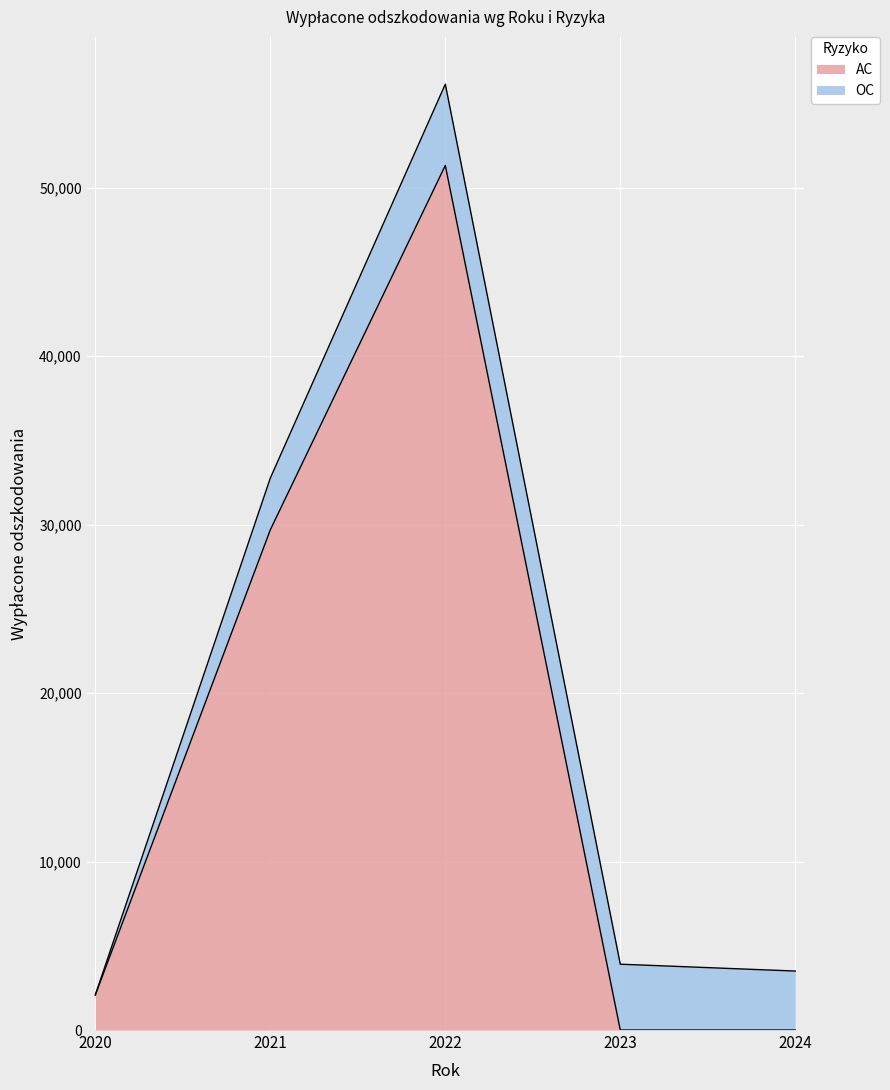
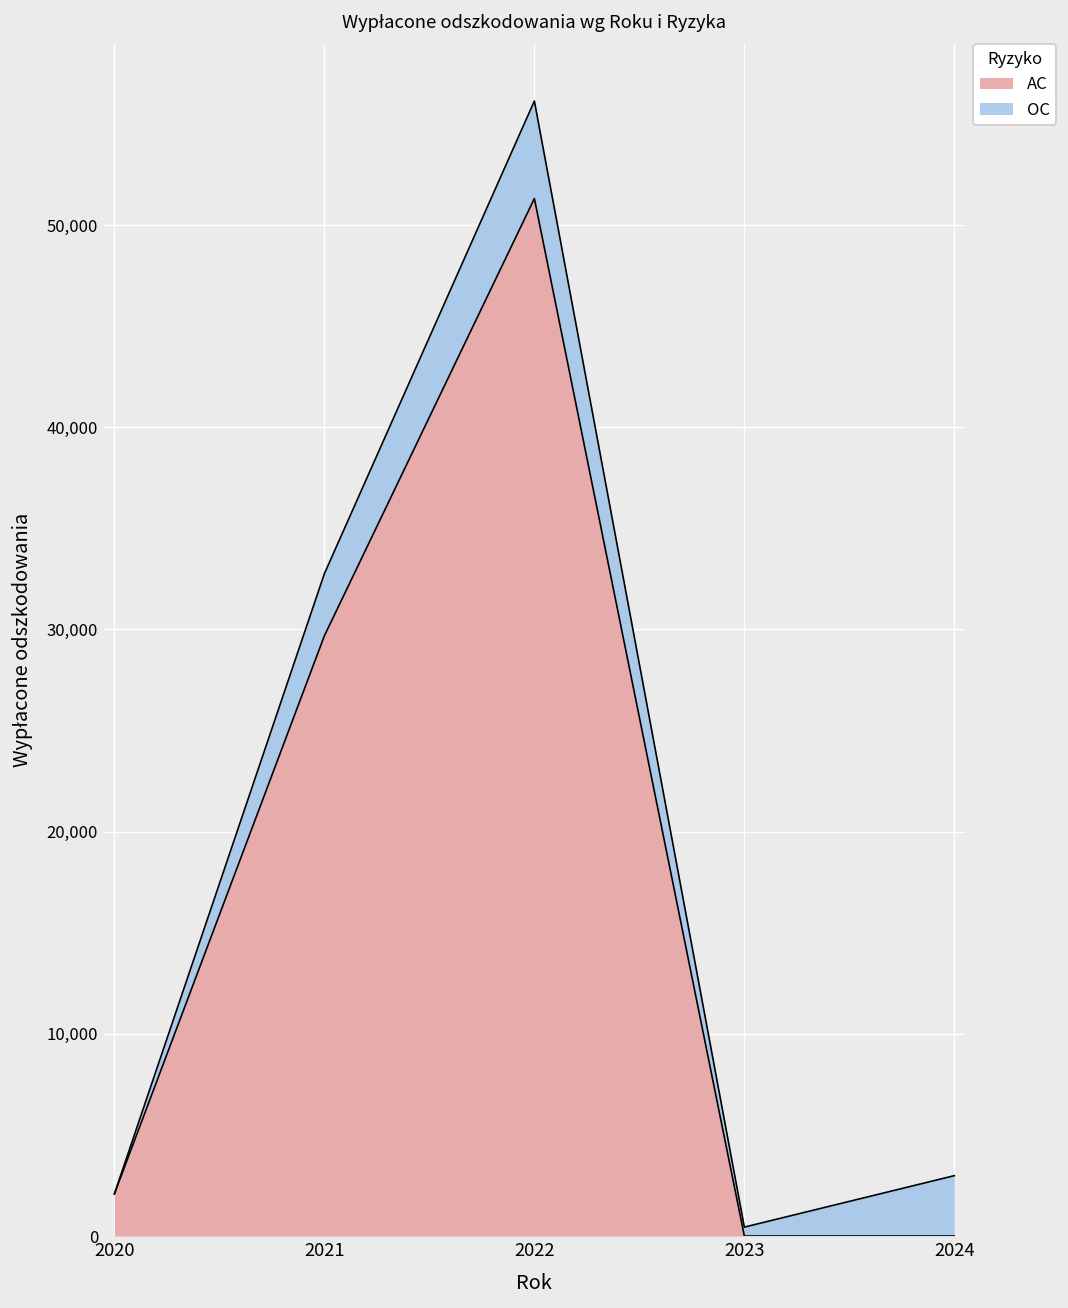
OC, 2023: 3,900 -> 400
OC, 2024: 3,500 -> 3,000
